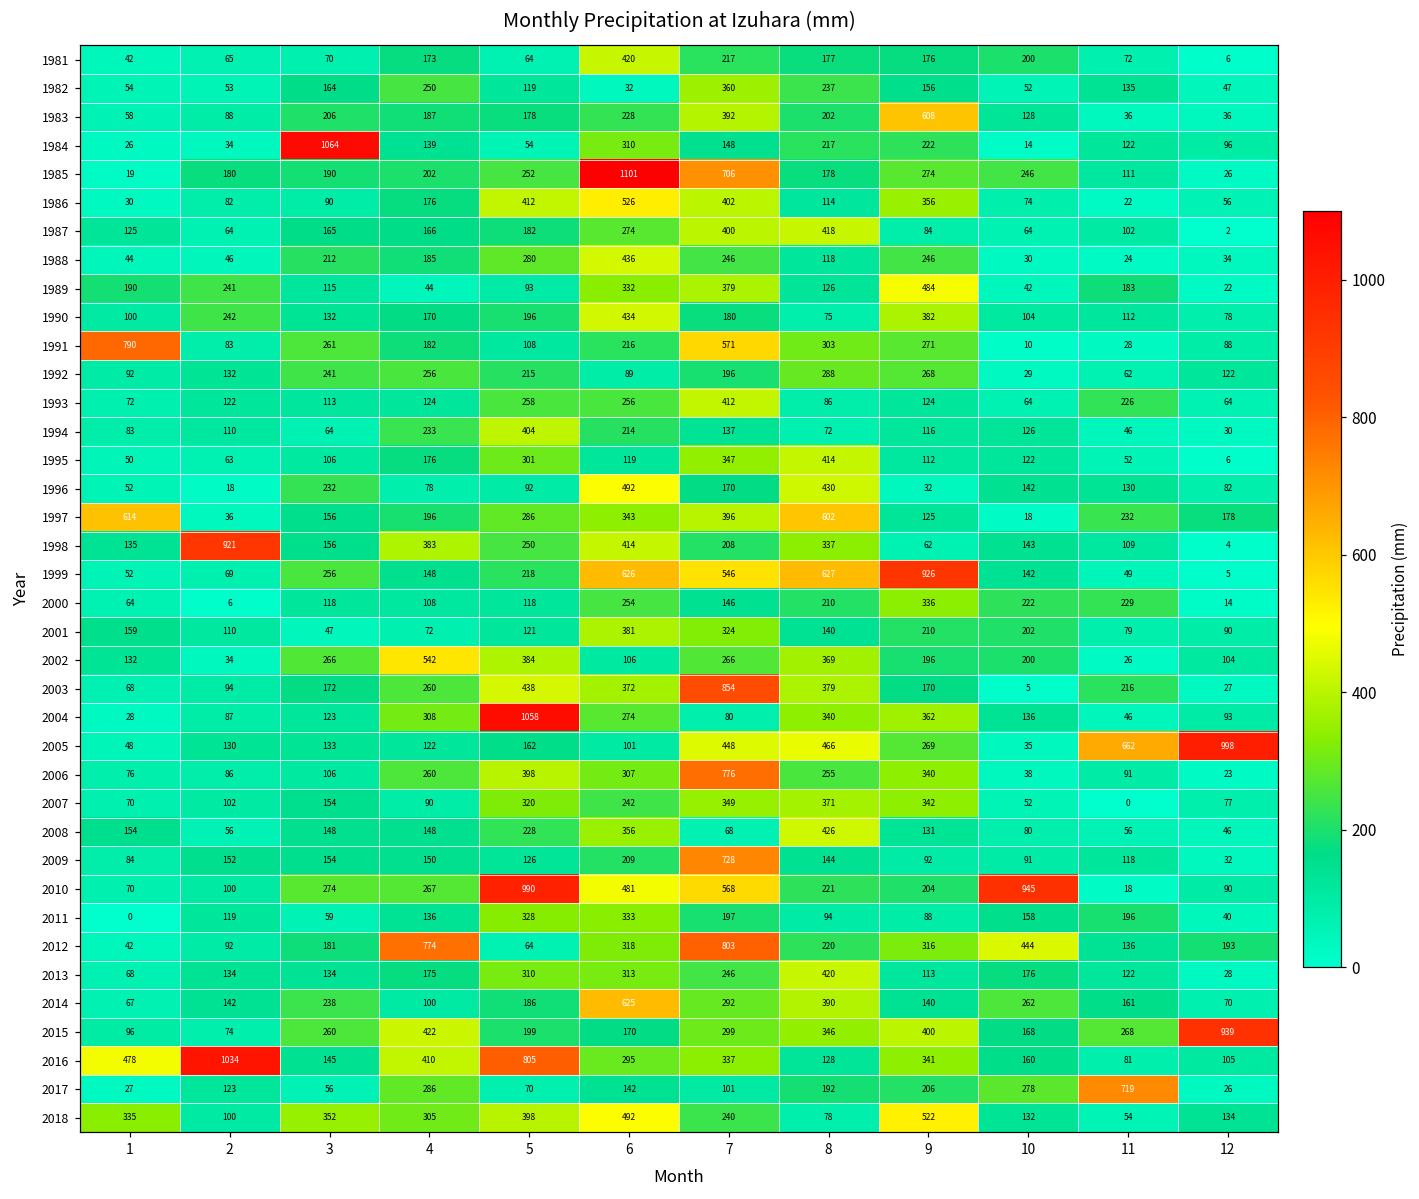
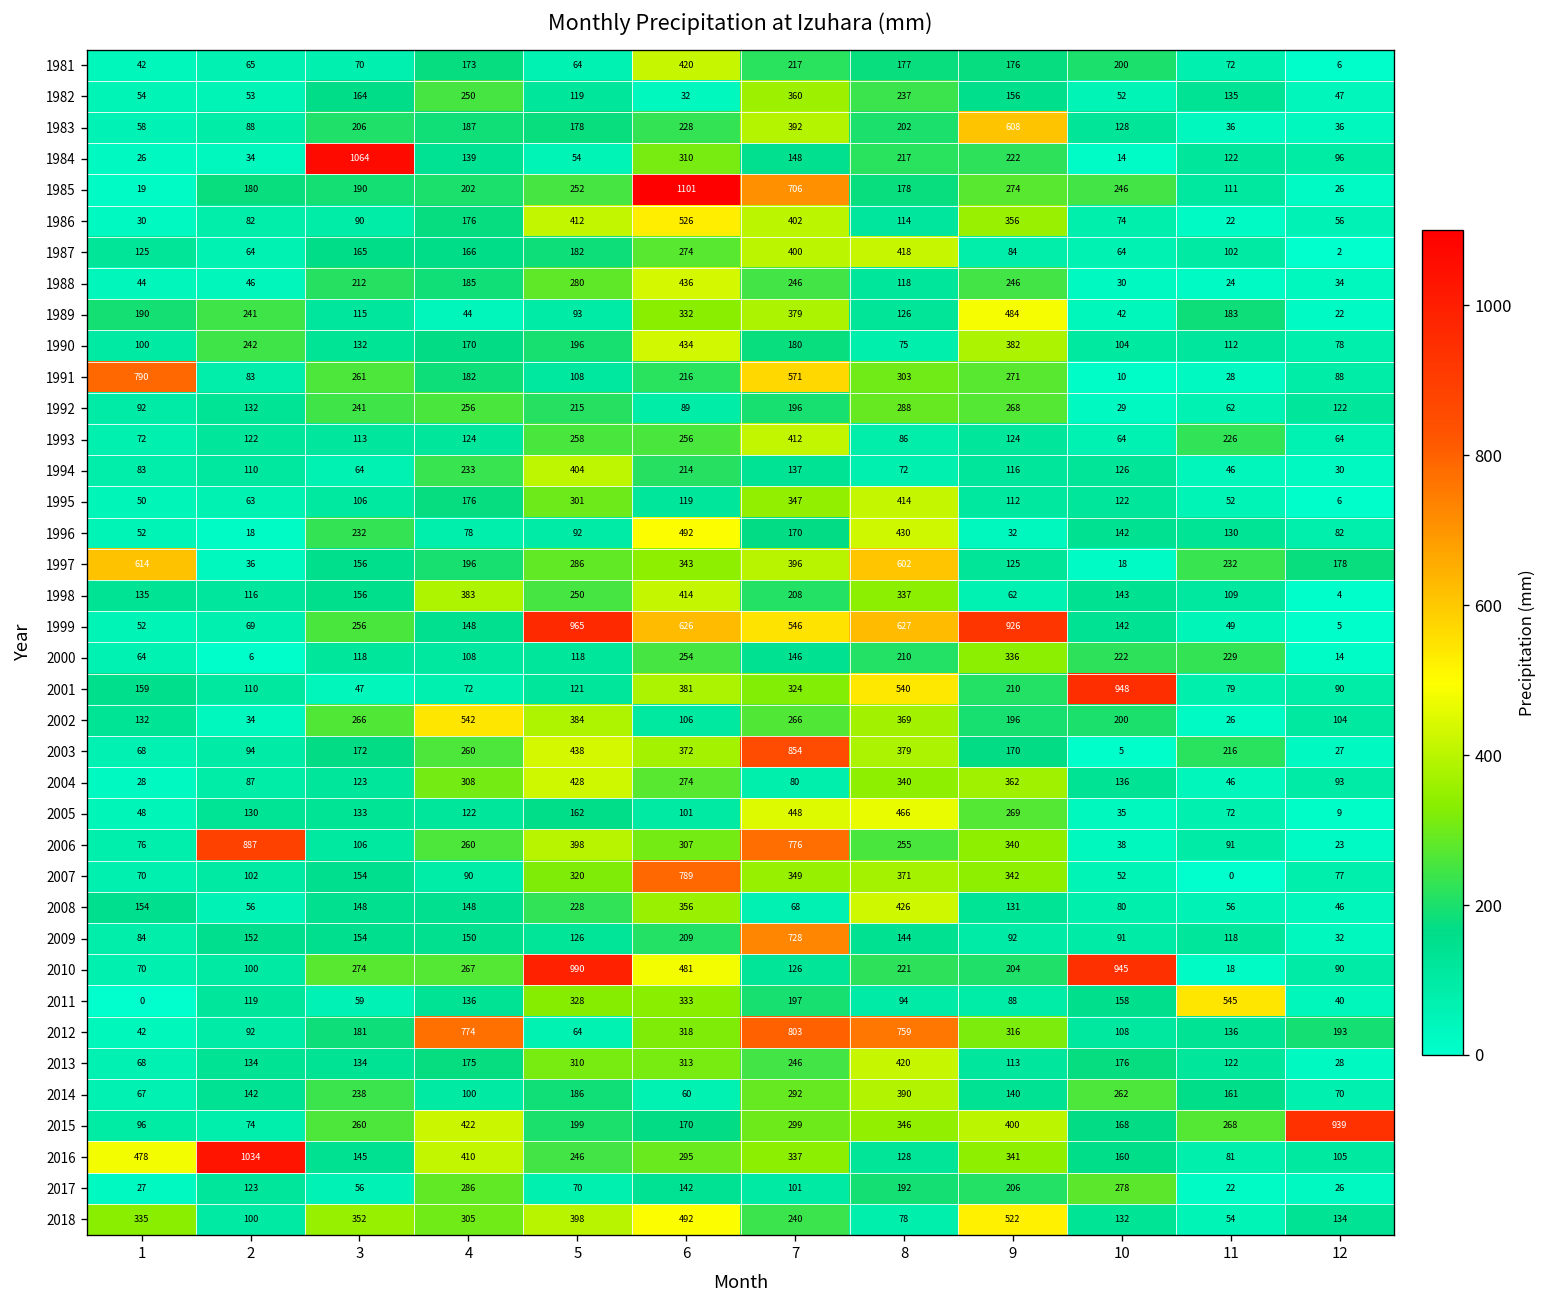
1998, 2: 921 -> 116
1999, 5: 218 -> 965
2001, 8: 140 -> 540
2001, 10: 202 -> 948
2004, 5: 1058 -> 428
2005, 11: 662 -> 72
2005, 12: 998 -> 9
2006, 2: 86 -> 887
2007, 6: 242 -> 789
2010, 7: 568 -> 126
2011, 11: 196 -> 545
2012, 8: 220 -> 759
2012, 10: 444 -> 108
2014, 6: 625 -> 60
2016, 5: 805 -> 246
2017, 11: 719 -> 22
